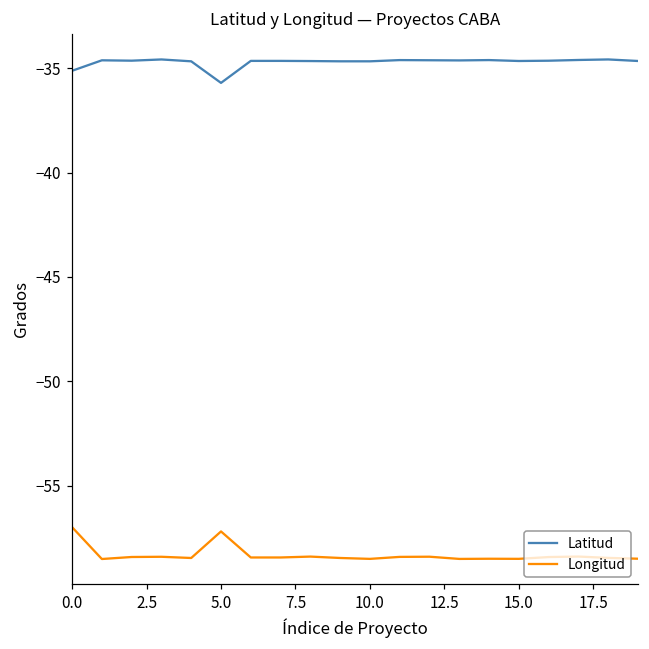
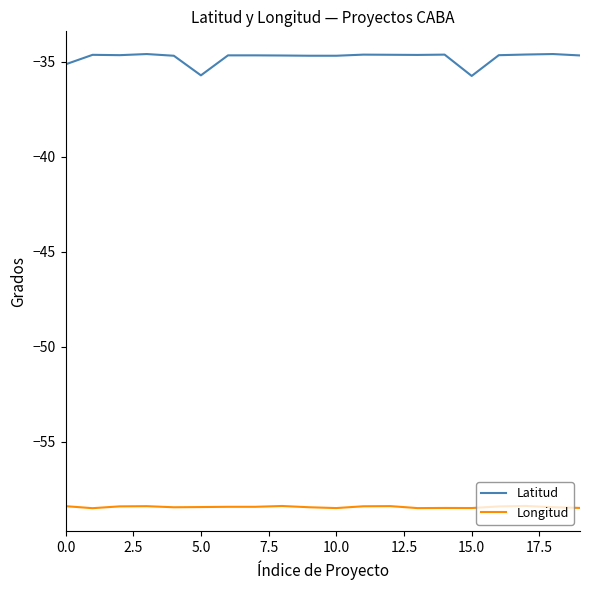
Longitud, 0.0: -57.0 -> -58.4
Longitud, 5.0: -57.2 -> -58.4
Latitud, 15.0: -34.7 -> -35.7
